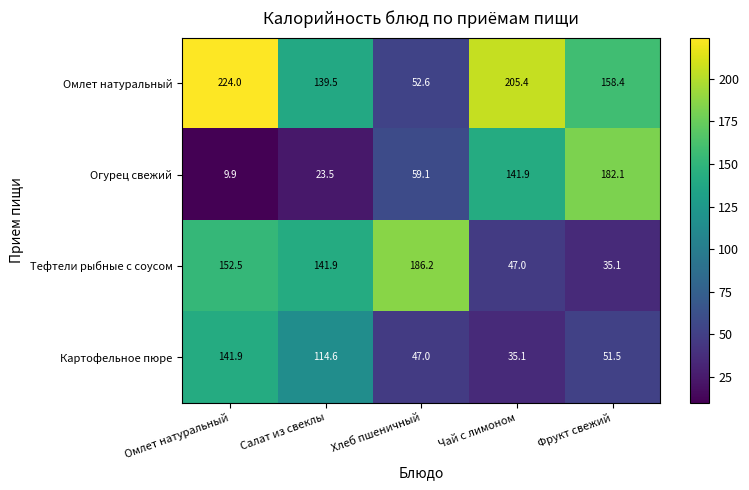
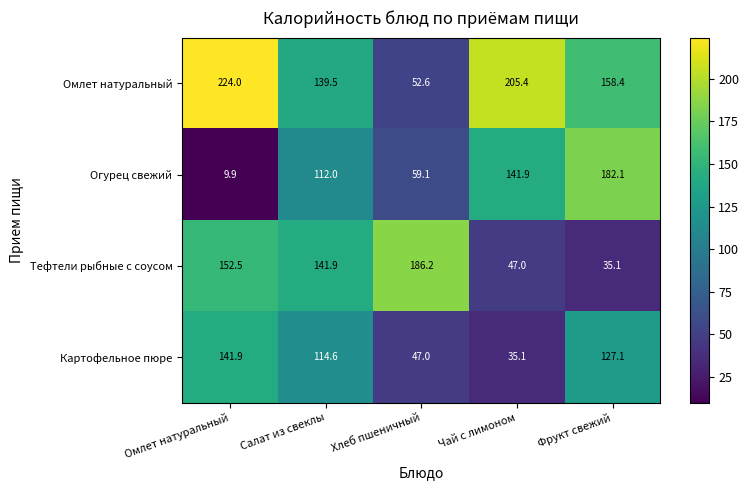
Огурец свежий, Салат из свеклы: 23.5 -> 112.0
Картофельное пюре, Фрукт свежий: 51.5 -> 127.1
